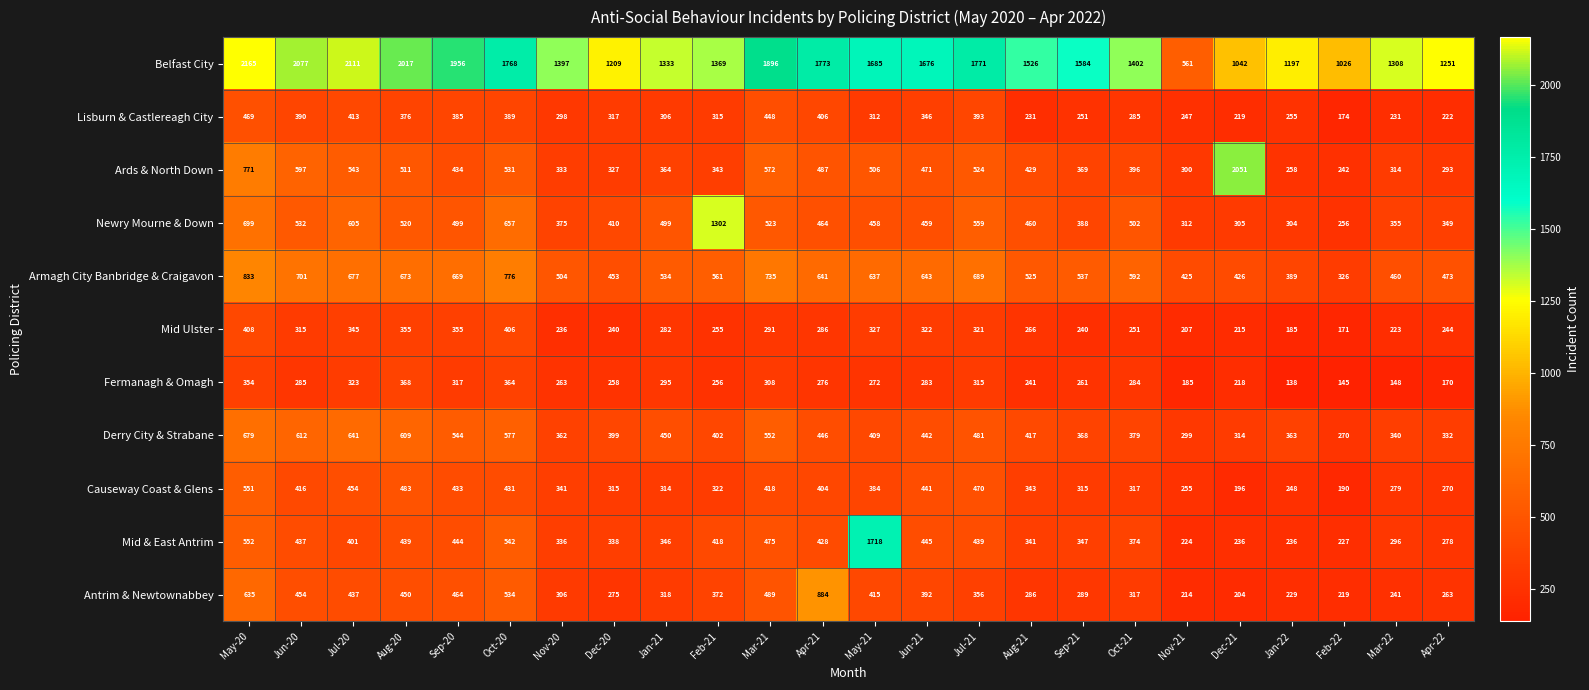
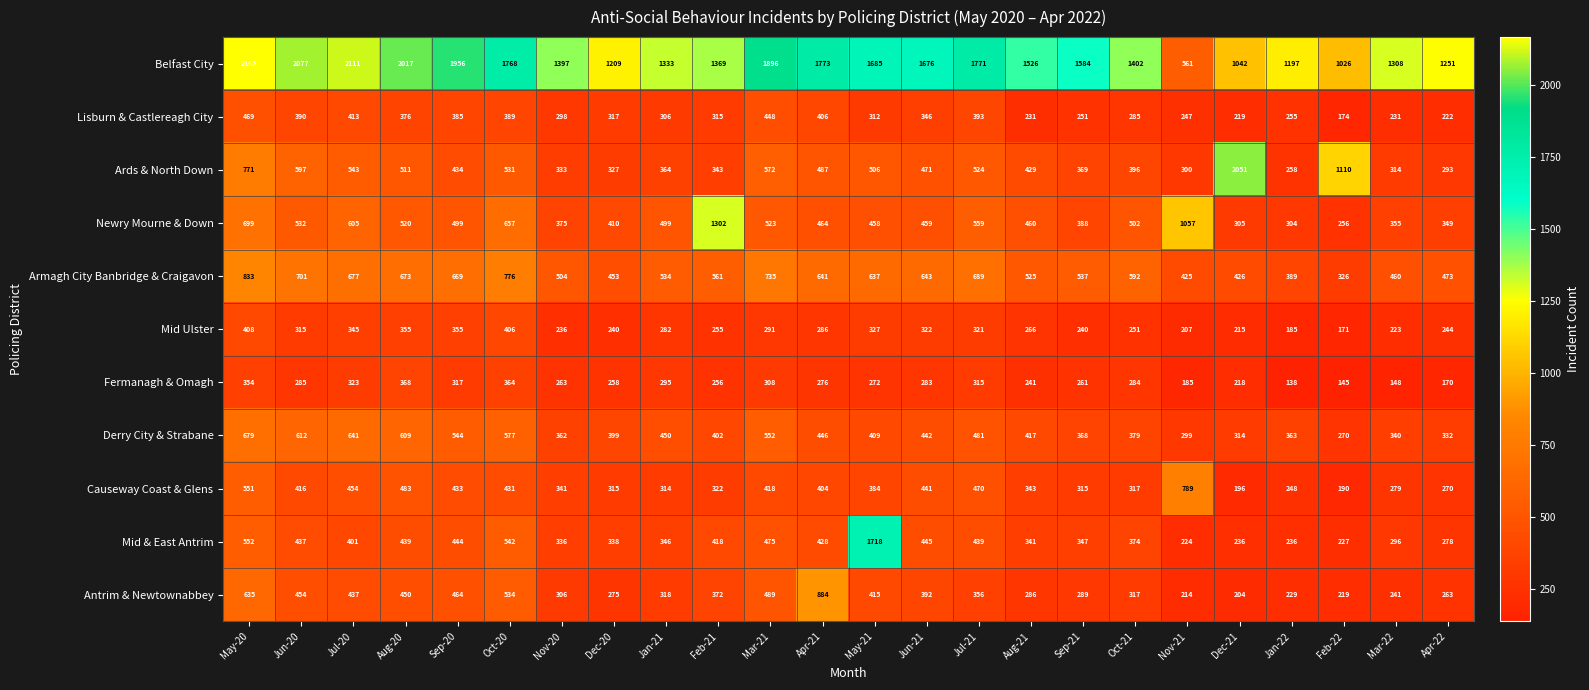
Ards & North Down, Feb-22: 242 -> 1110
Newry Mourne & Down, Nov-21: 312 -> 1057
Causeway Coast & Glens, Nov-21: 255 -> 789
